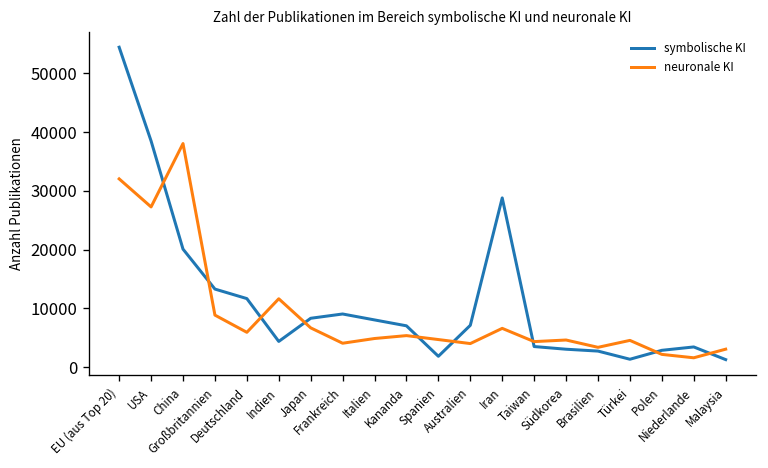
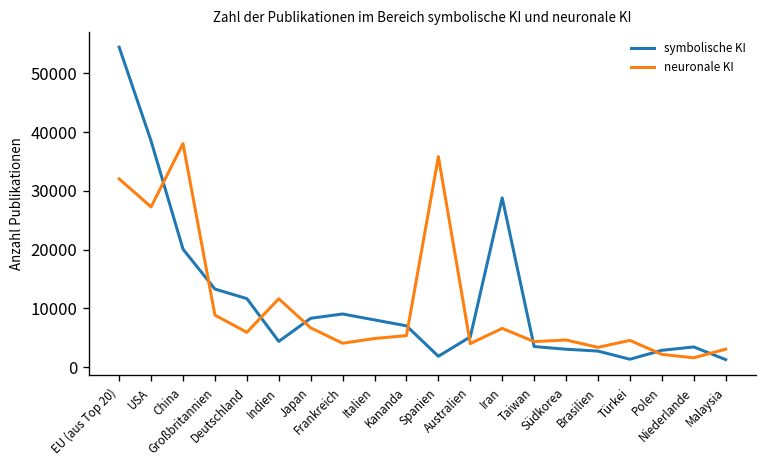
neuronale KI, Spanien: 5000 -> 36000
symbolische KI, Australien: 7000 -> 5000
